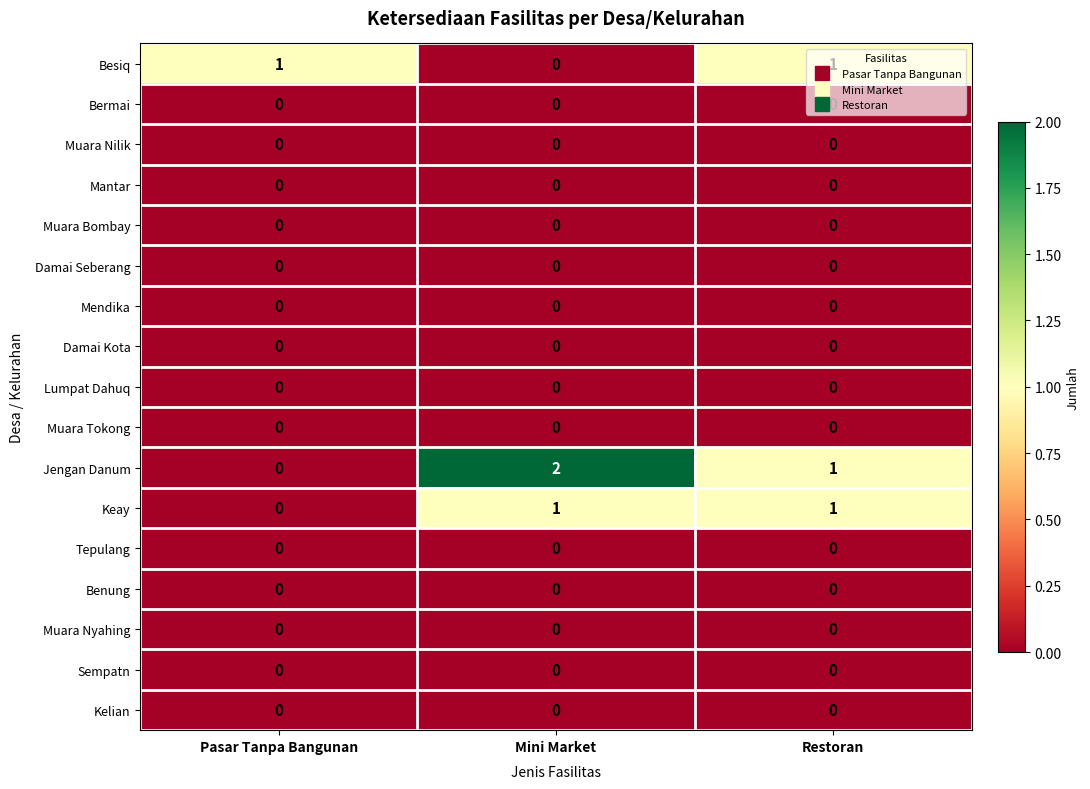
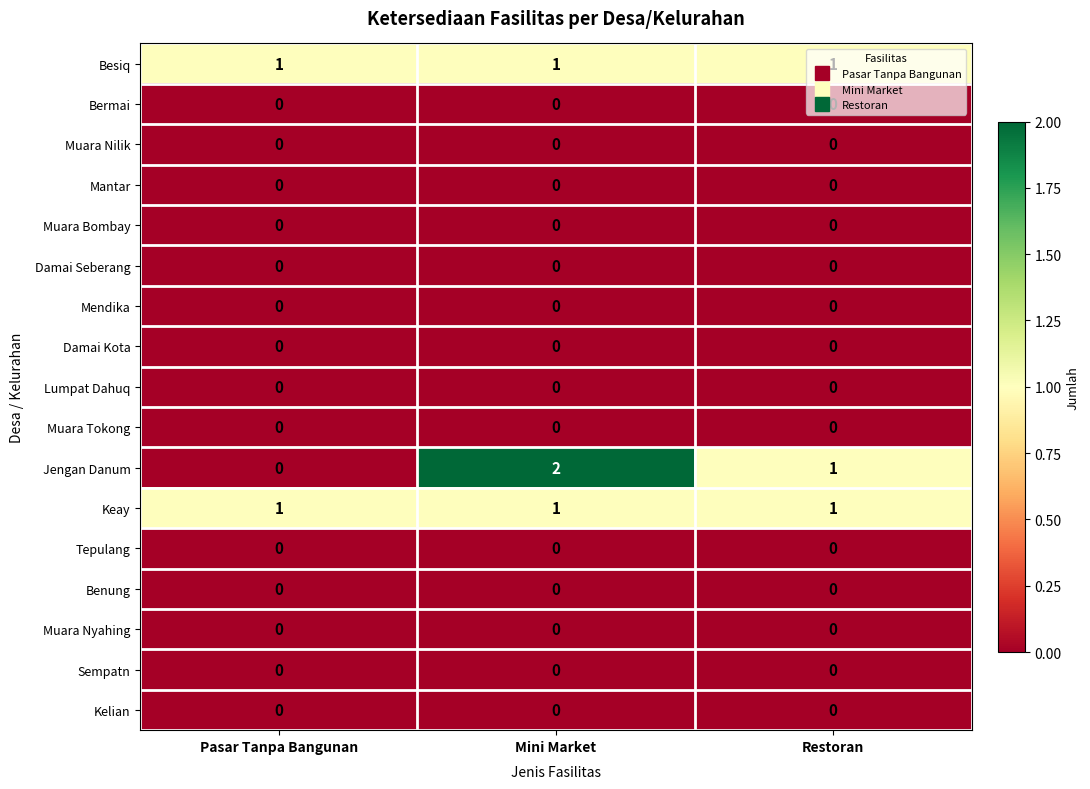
Besiq, Mini Market: 0 -> 1
Keay, Pasar Tanpa Bangunan: 0 -> 1
